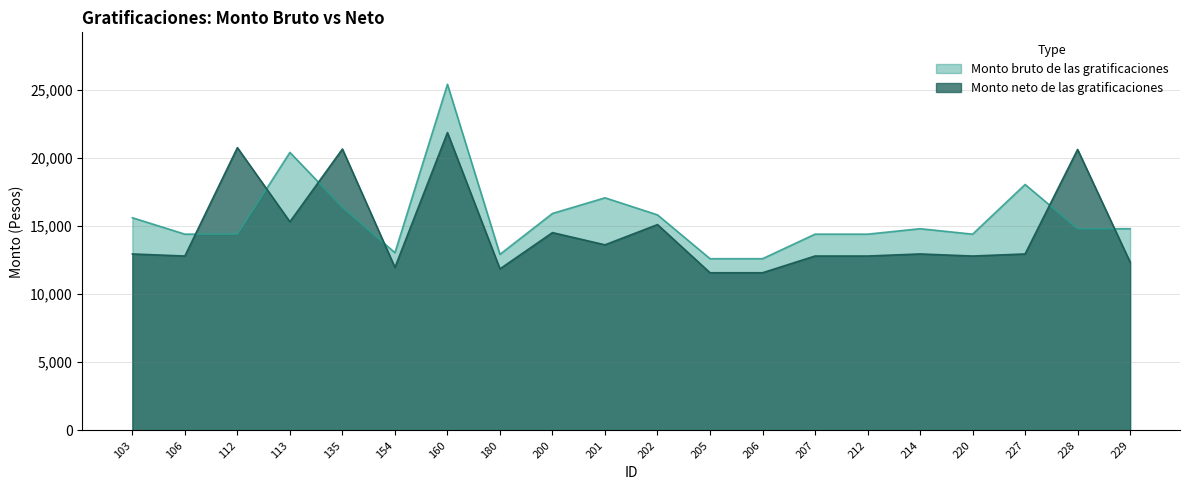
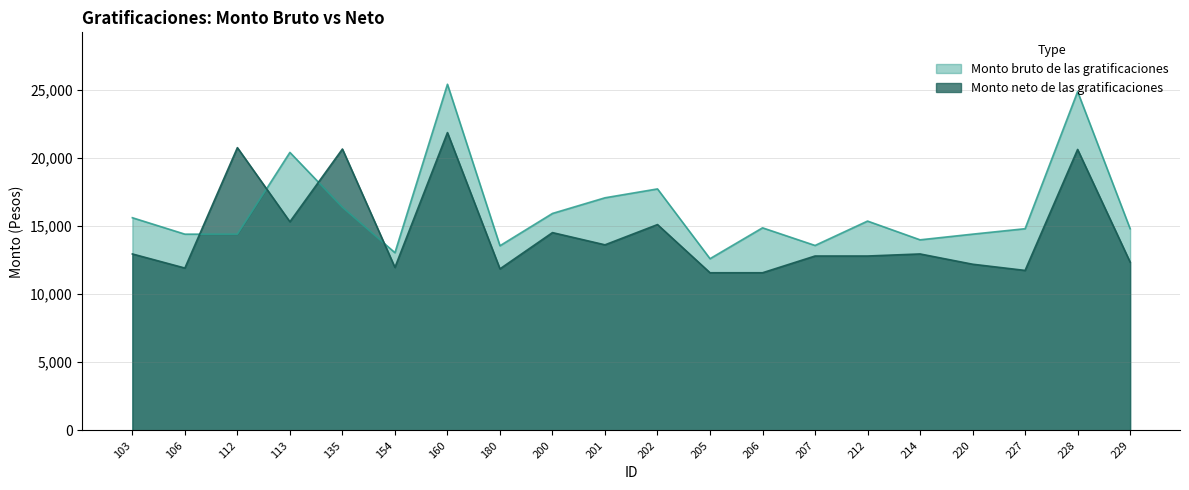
Monto neto de las gratificaciones, 106: 12,800 -> 11,900
Monto bruto de las gratificaciones, 180: 12,900 -> 13,600
Monto bruto de las gratificaciones, 202: 15,800 -> 17,700
Monto bruto de las gratificaciones, 206: 12,600 -> 14,900
Monto bruto de las gratificaciones, 207: 14,400 -> 13,600
Monto bruto de las gratificaciones, 212: 14,400 -> 15,400
Monto bruto de las gratificaciones, 214: 14,800 -> 14,000
Monto neto de las gratificaciones, 220: 12,800 -> 12,200
Monto bruto de las gratificaciones, 227: 18,000 -> 14,800
Monto neto de las gratificaciones, 227: 12,900 -> 11,700
Monto bruto de las gratificaciones, 228: 14,800 -> 24,900
